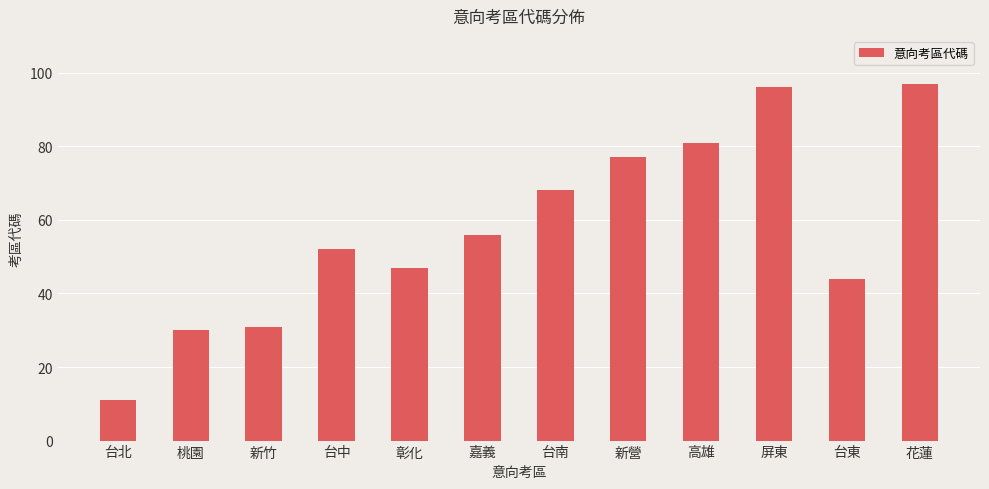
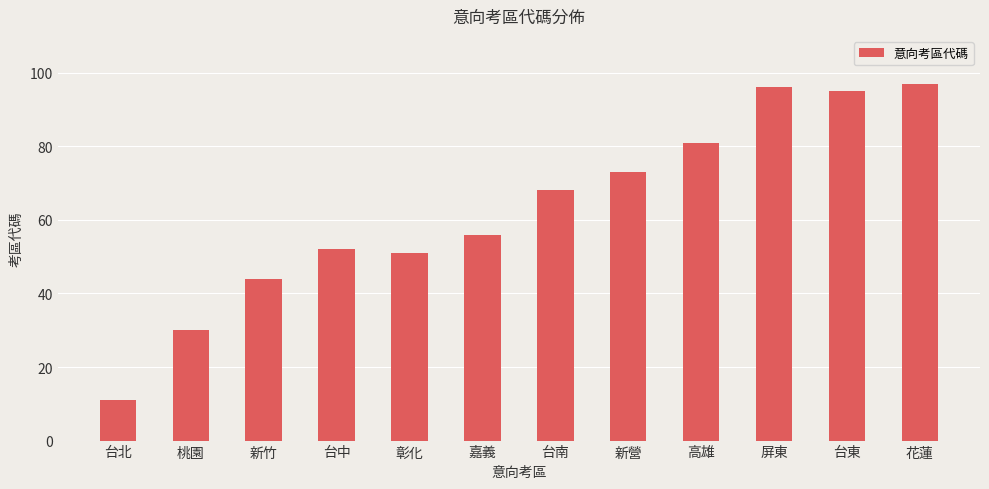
新竹: 31 -> 44
彰化: 47 -> 51
新營: 77 -> 73
台東: 44 -> 95
